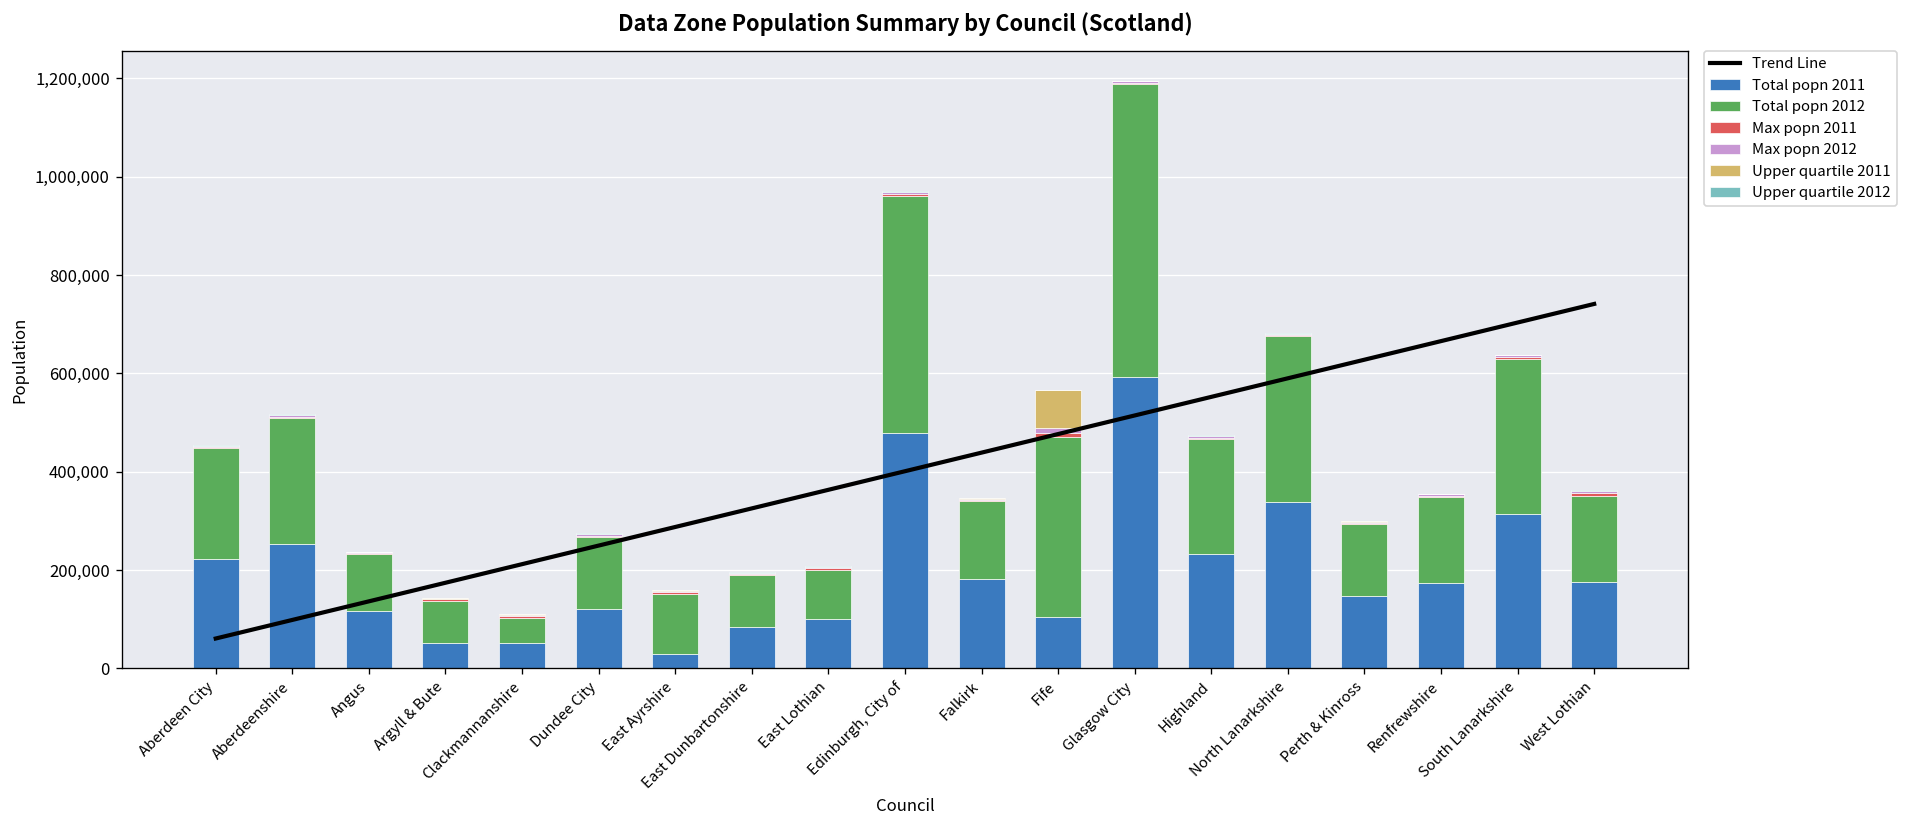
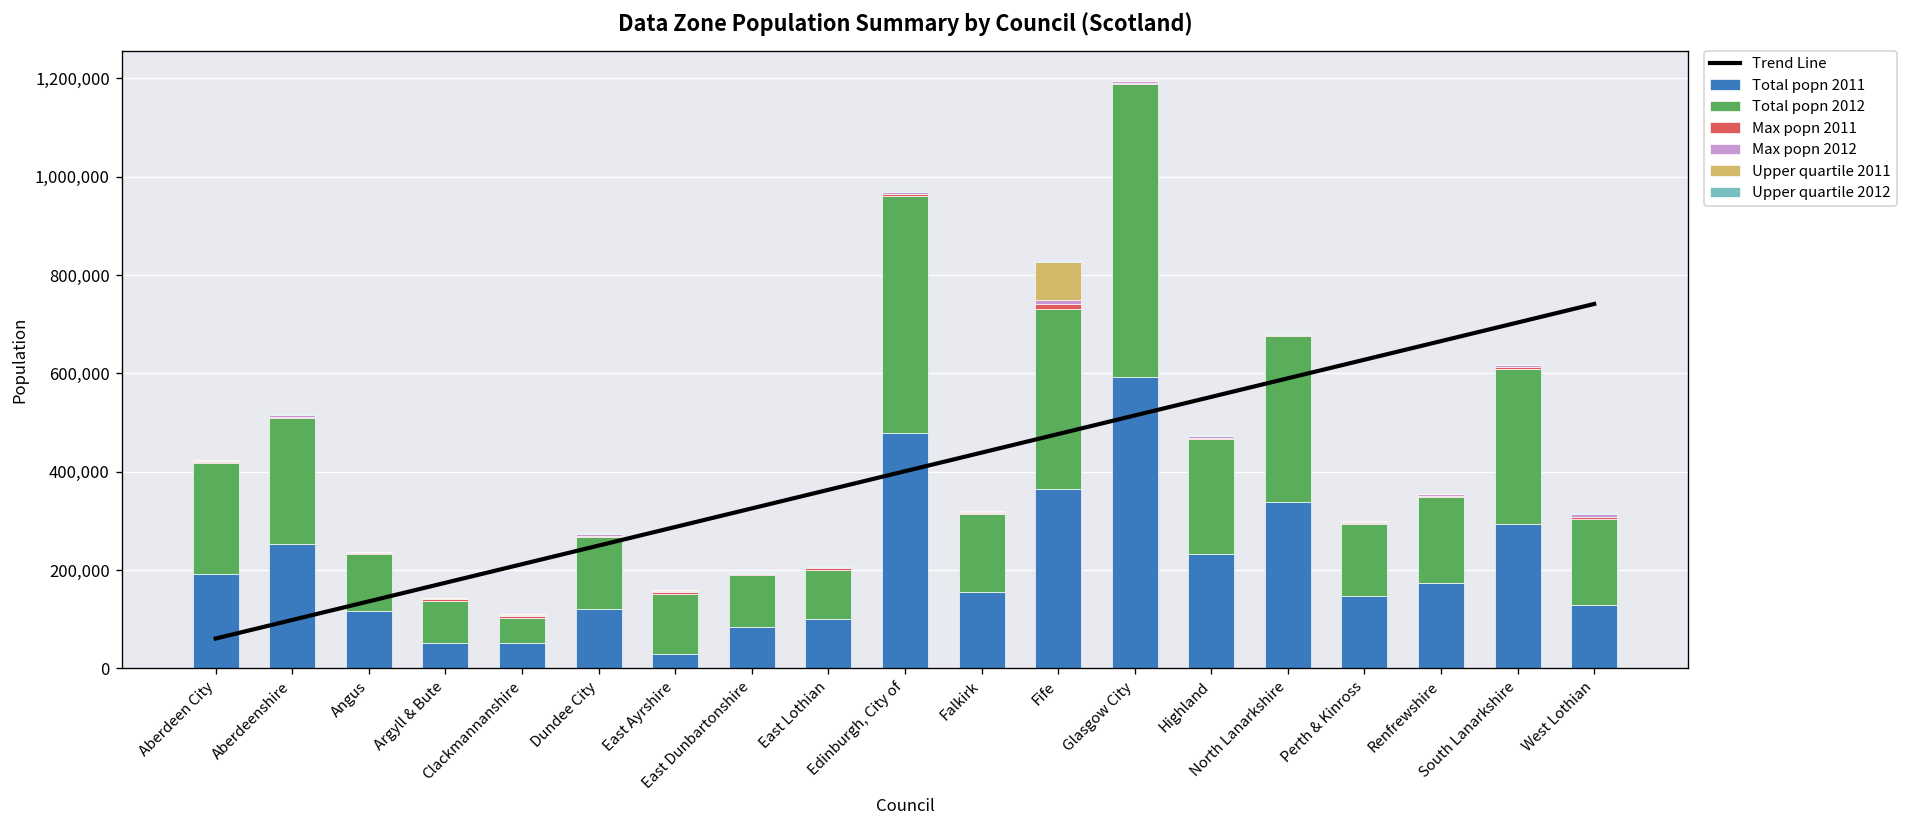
Total popn 2011, Aberdeen City: 220,000 -> 190,000
Total popn 2011, Falkirk: 180,000 -> 160,000
Total popn 2011, Fife: 100,000 -> 370,000
Total popn 2011, South Lanarkshire: 310,000 -> 290,000
Total popn 2011, West Lothian: 180,000 -> 130,000
